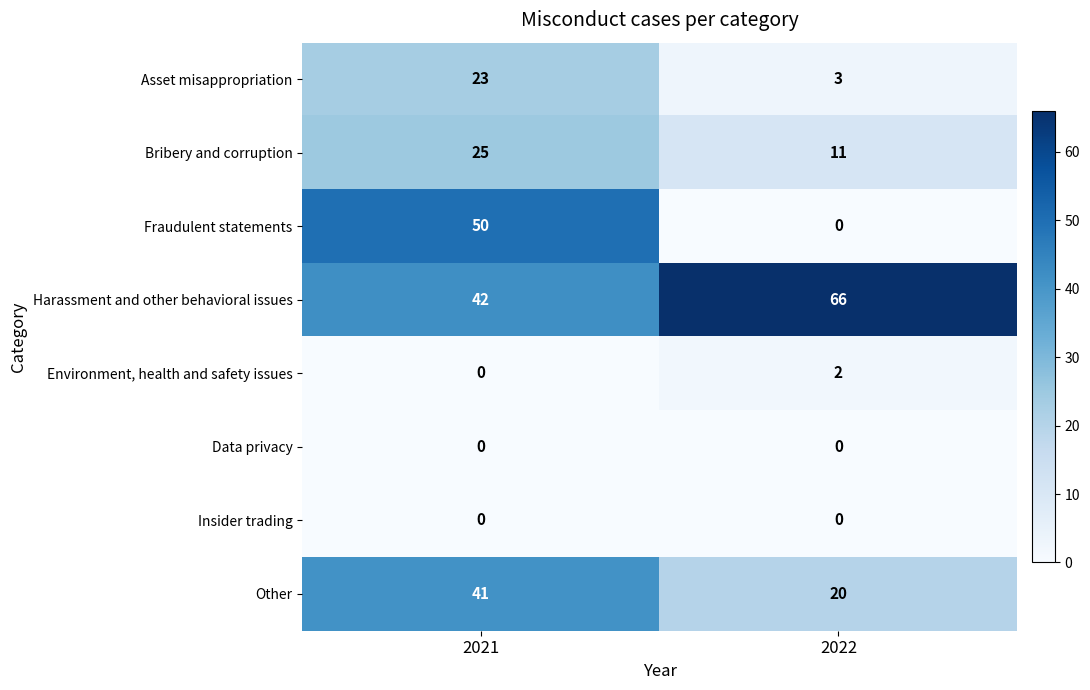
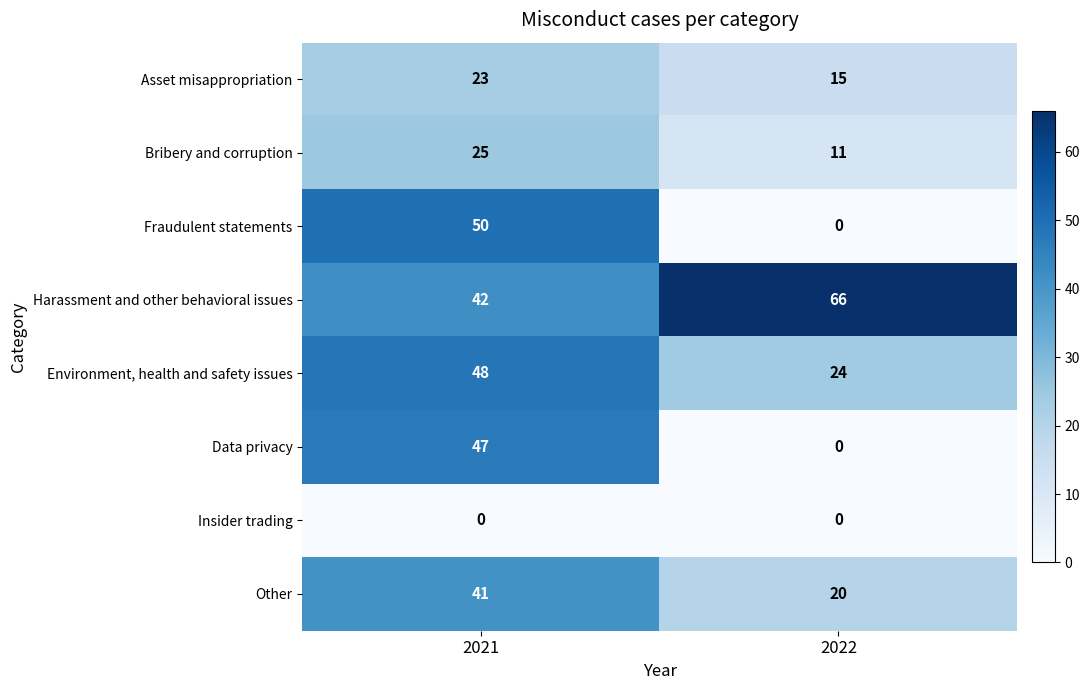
Asset misappropriation, 2022: 3 -> 15
Environment, health and safety issues, 2021: 0 -> 48
Environment, health and safety issues, 2022: 2 -> 24
Data privacy, 2021: 0 -> 47
